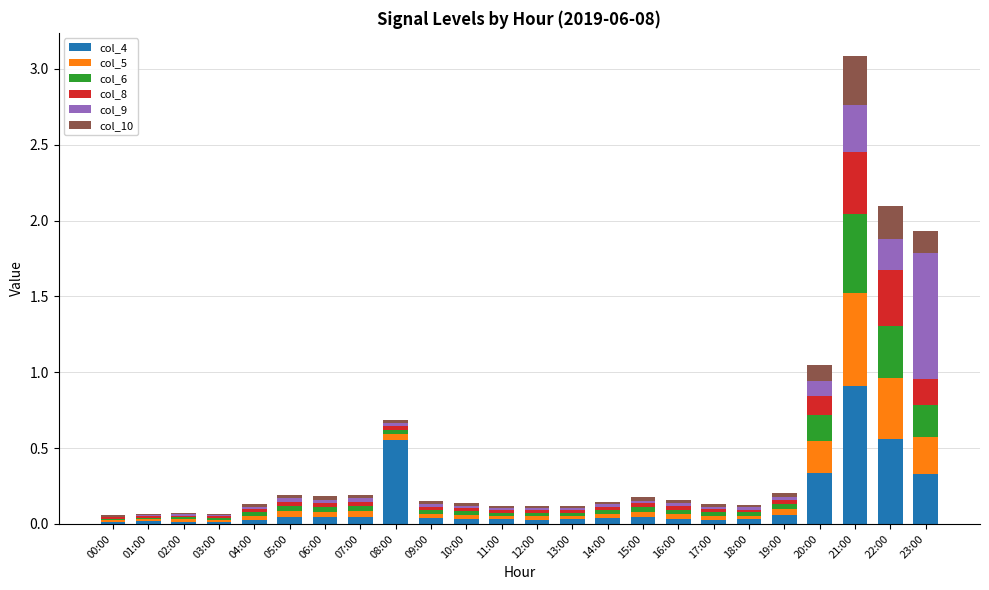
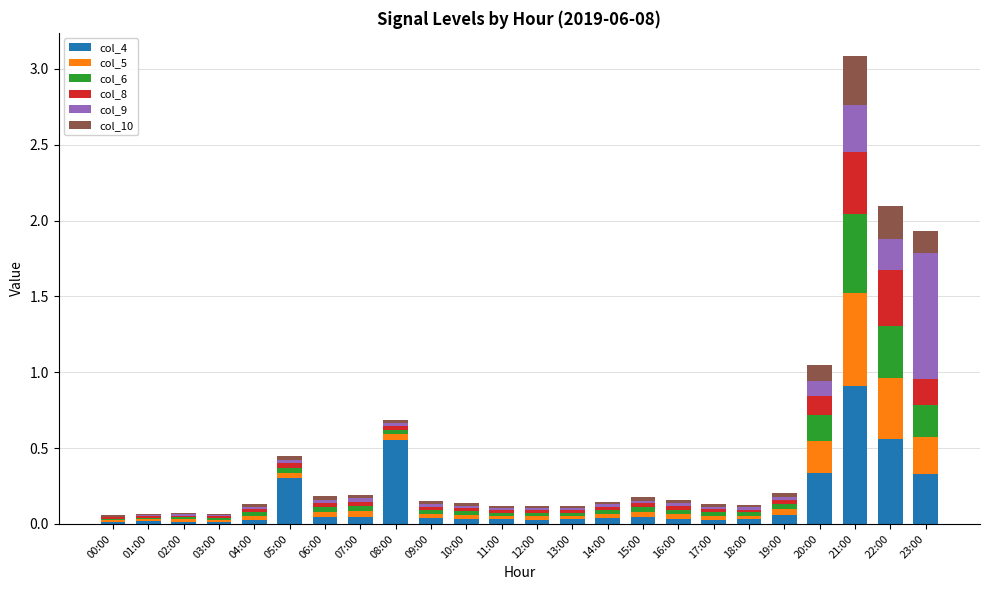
col_4, 05:00: 0.05 -> 0.30
